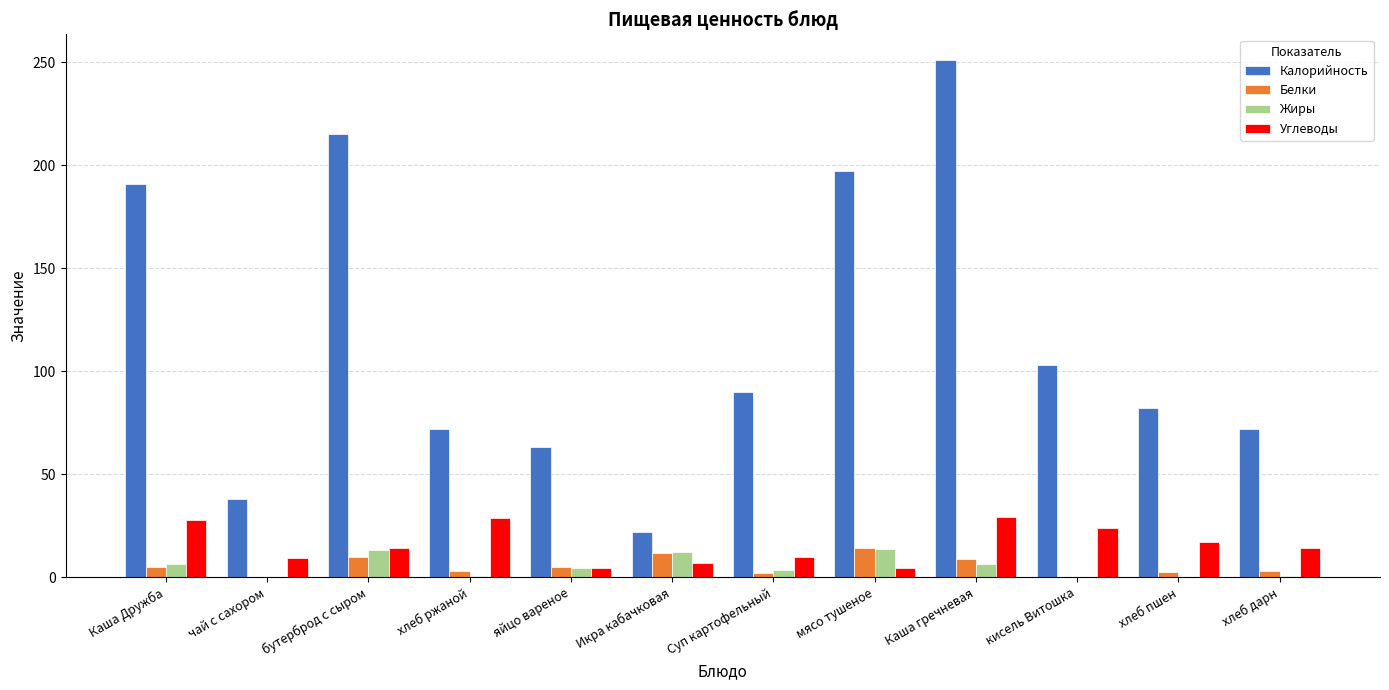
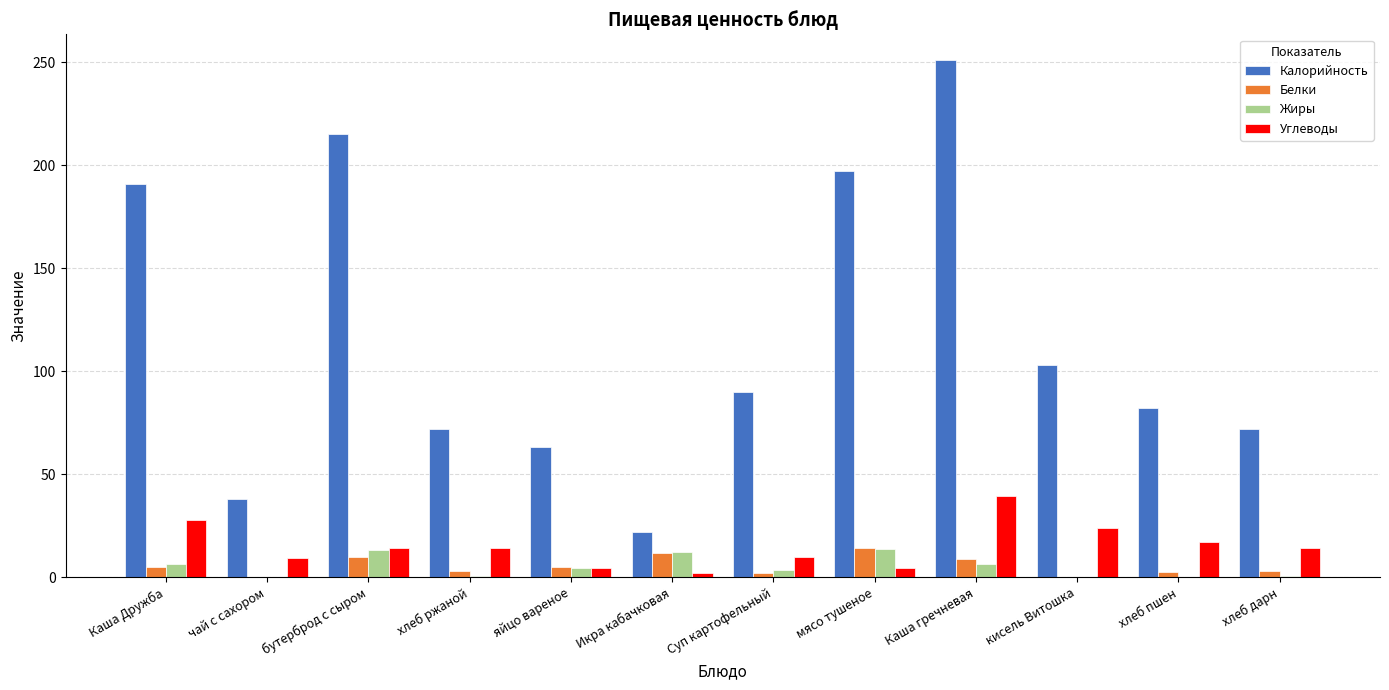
Углеводы, хлеб ржаной: 29 -> 14
Углеводы, Икра кабачковая: 7 -> 2
Углеводы, Каша гречневая: 29 -> 39
